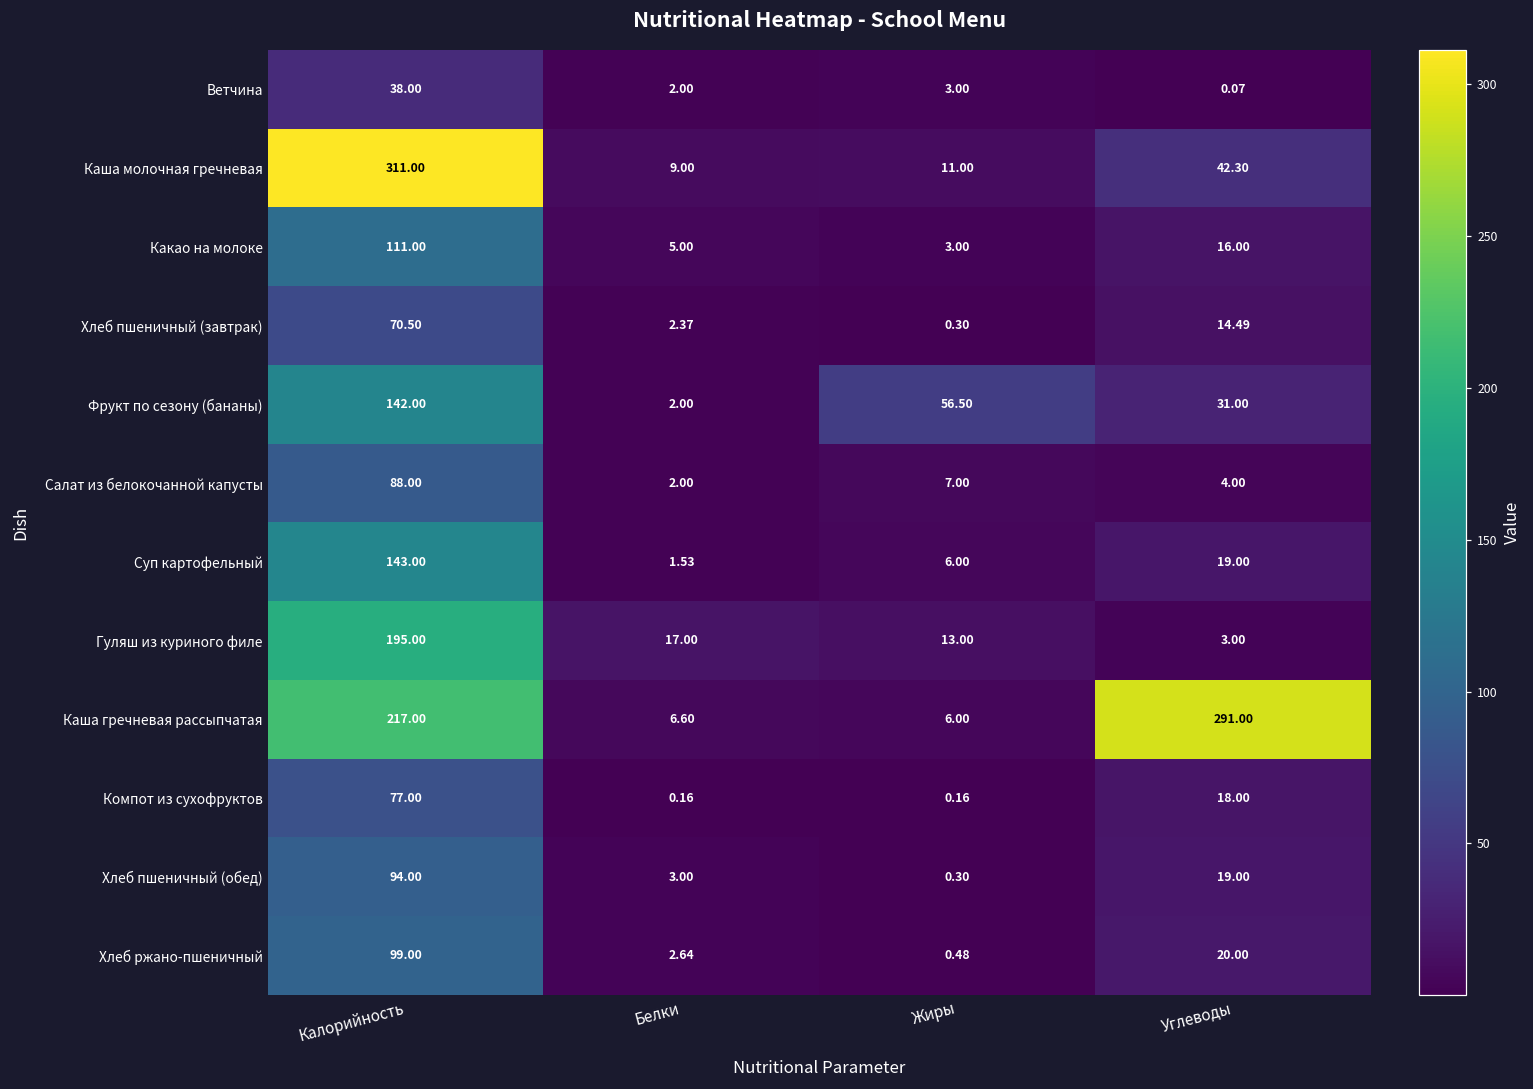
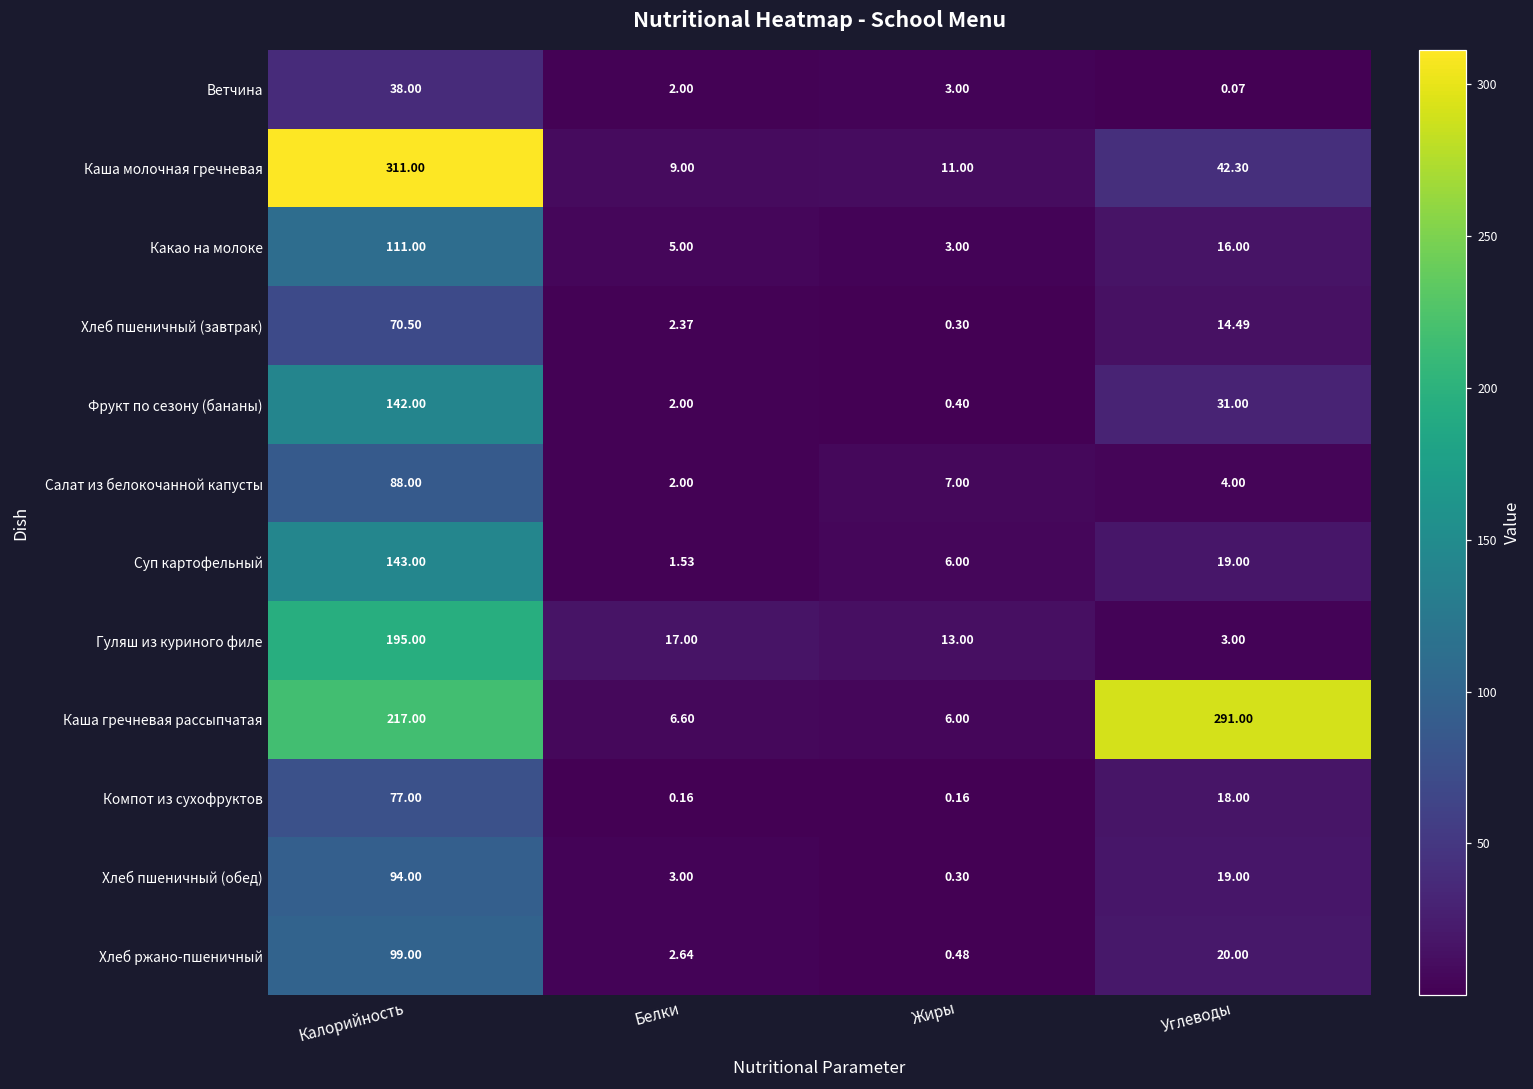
Фрукт по сезону (бананы), Жиры: 56.50 -> 0.40
